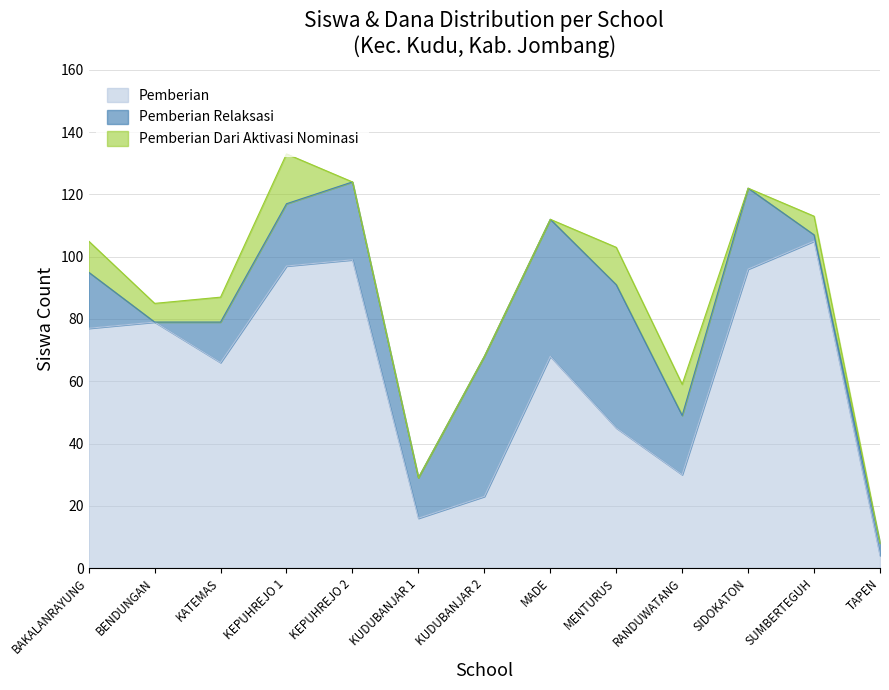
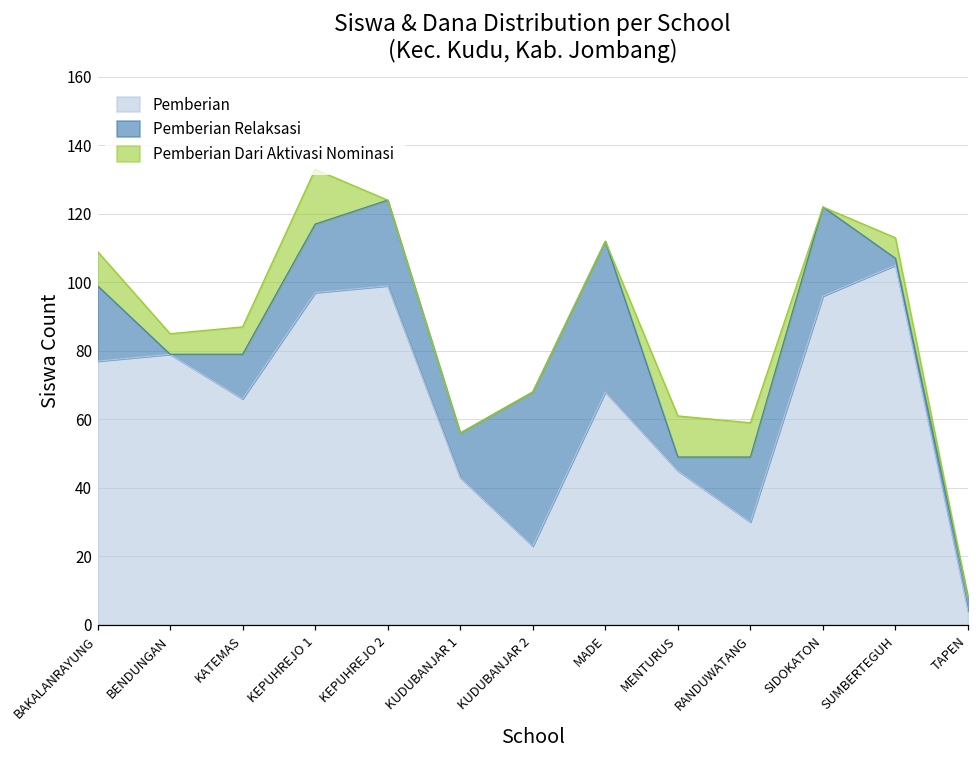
Pemberian Relaksasi, BAKALANRAYUNG: 18 -> 22
Pemberian, KUDUBANJAR 1: 16 -> 43
Pemberian Relaksasi, MENTURUS: 46 -> 4
